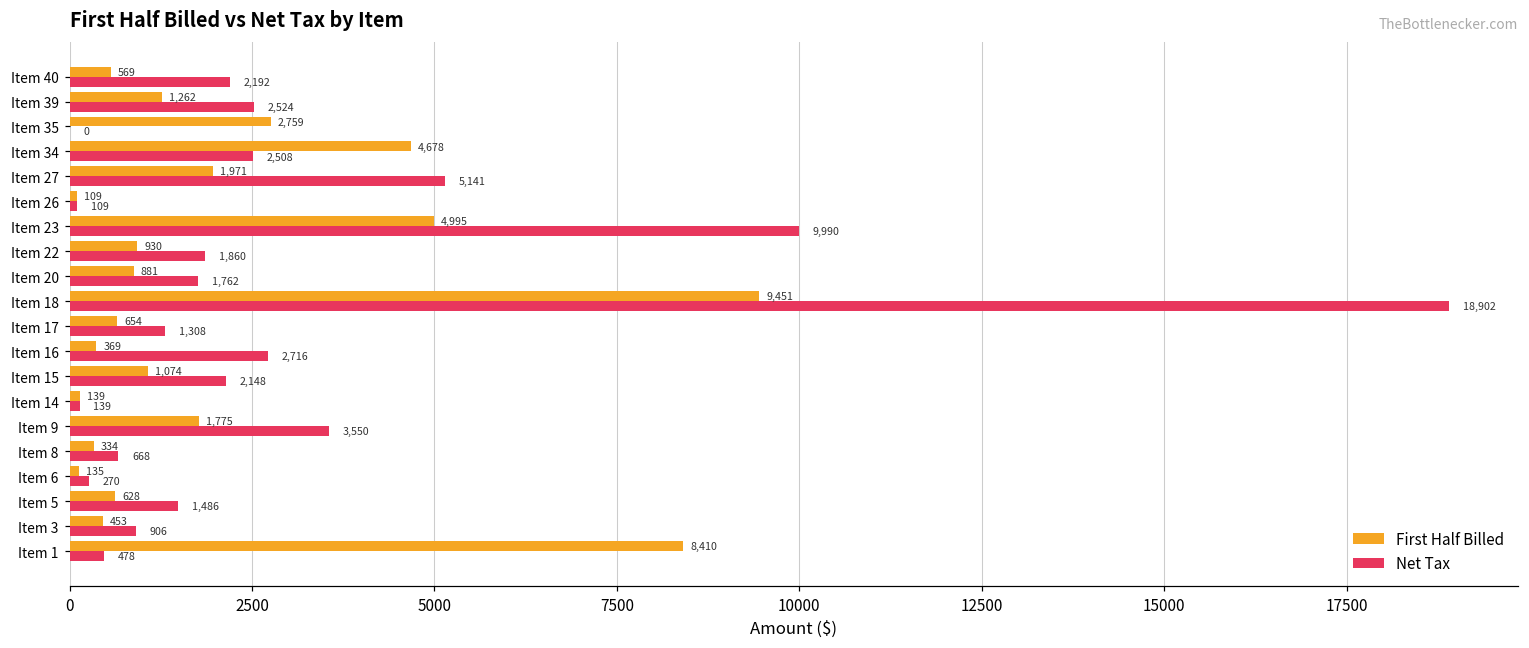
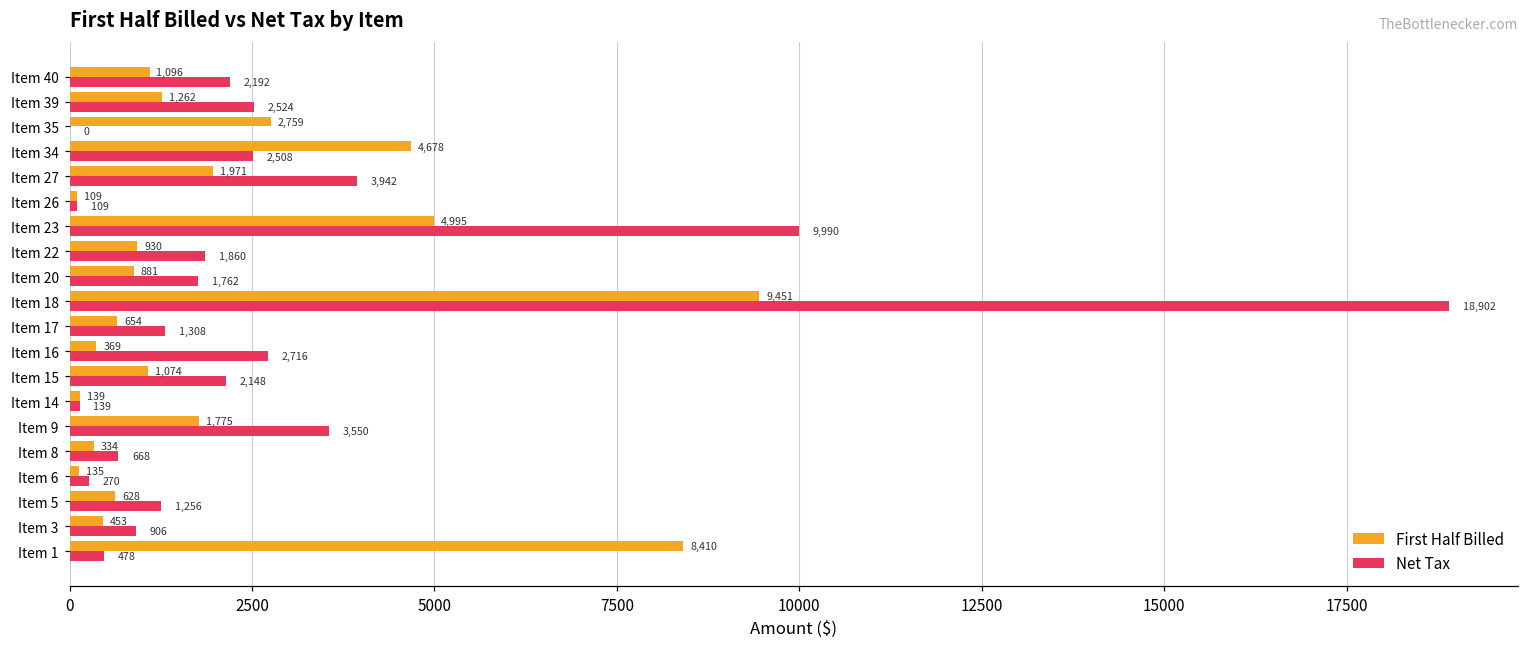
First Half Billed, Item 40: 569 -> 1,096
Net Tax, Item 27: 5,141 -> 3,942
Net Tax, Item 5: 1,486 -> 1,256
